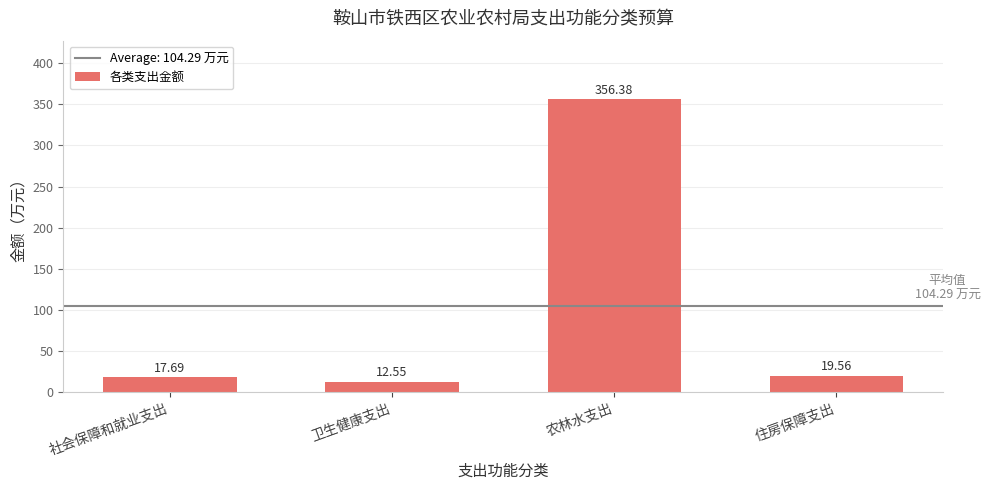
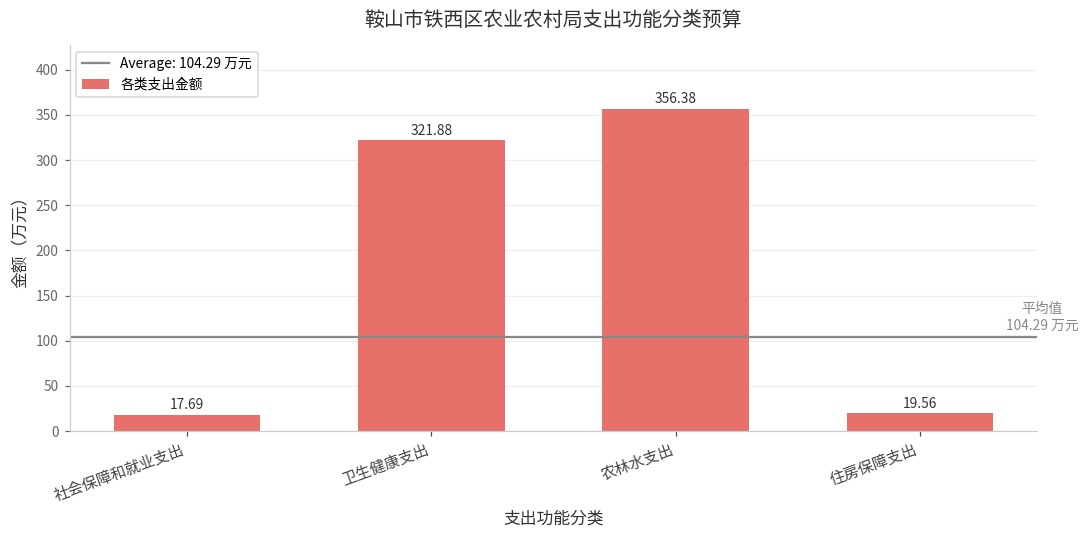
卫生健康支出: 12.55 -> 321.88
